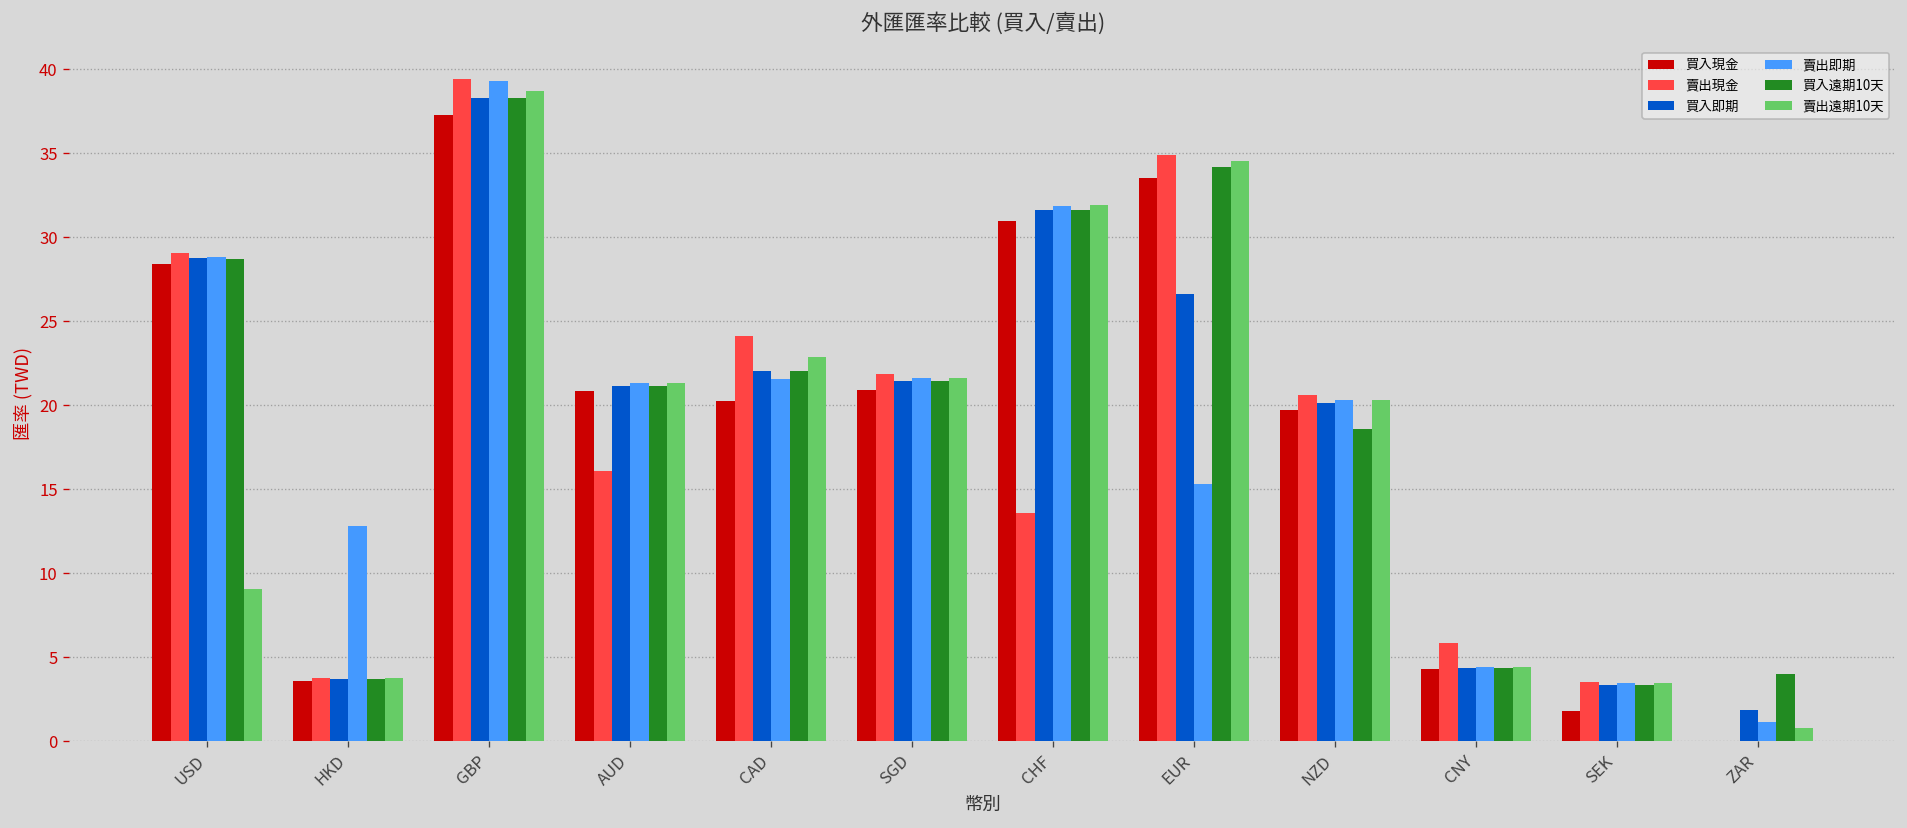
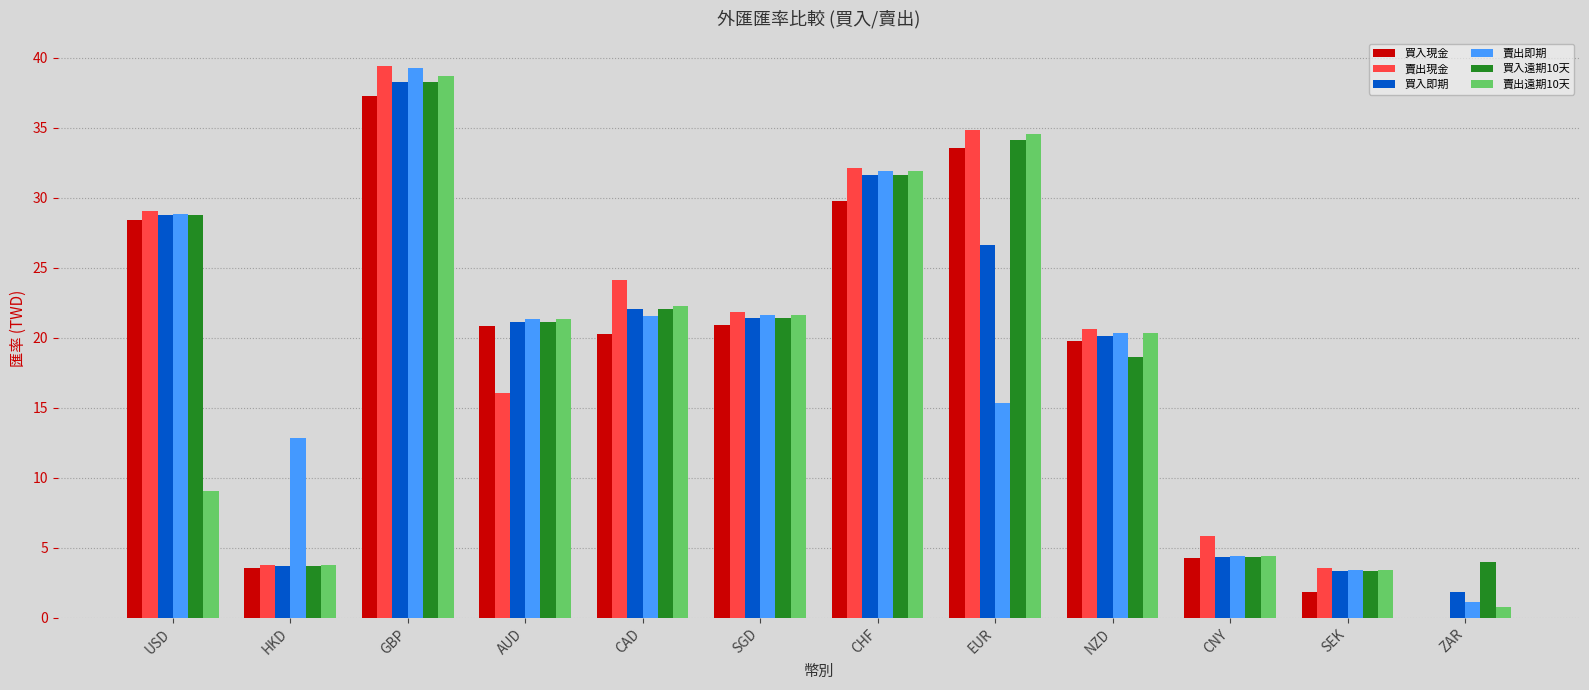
賣出遠期10天, CAD: 22.9 -> 22.2
買入現金, CHF: 31.0 -> 29.8
賣出現金, CHF: 13.6 -> 32.2
